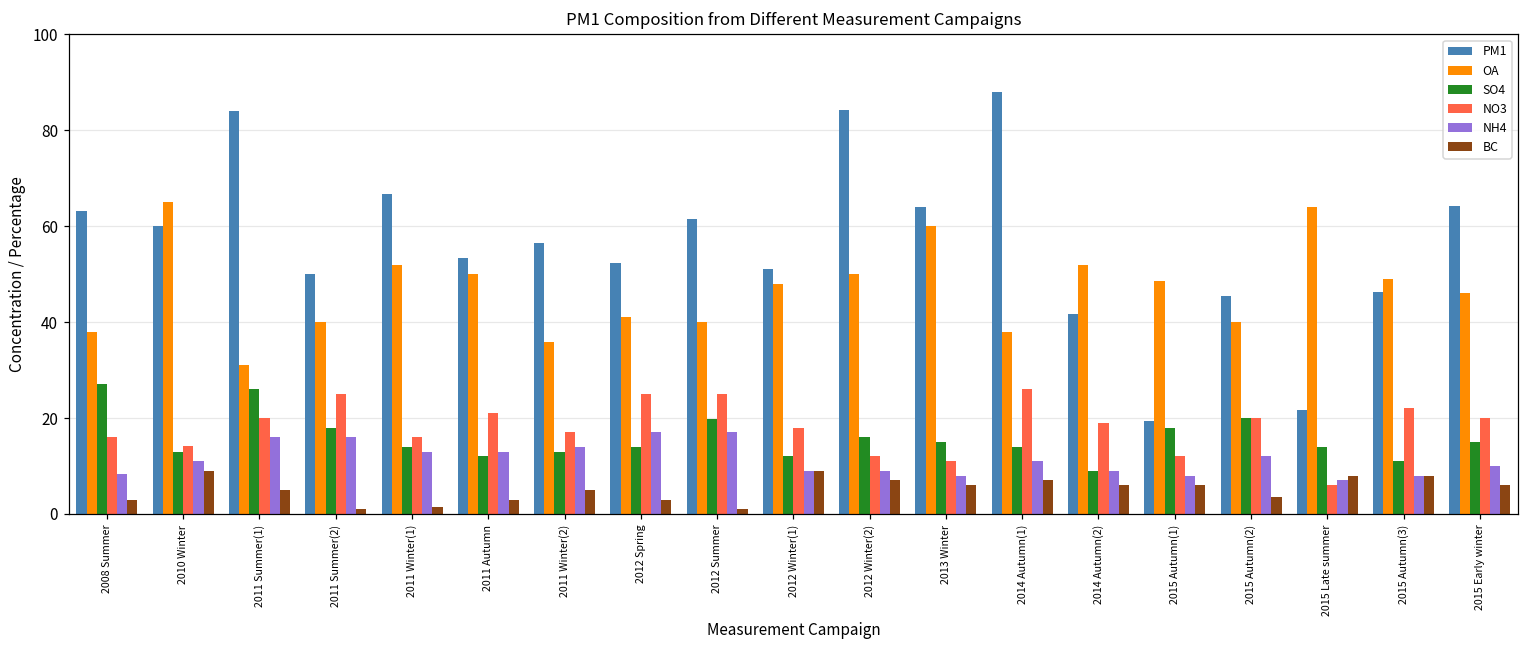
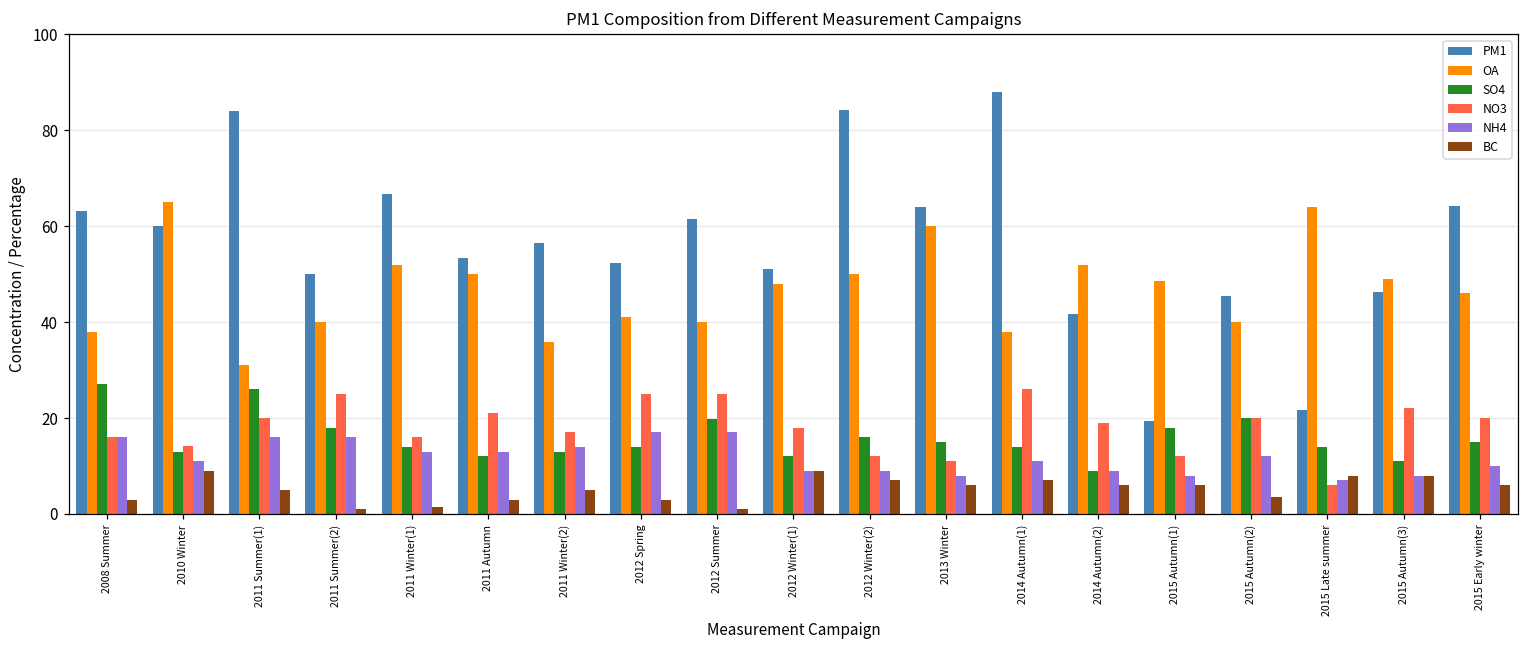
NH4, 2008 Summer: 8 -> 16
